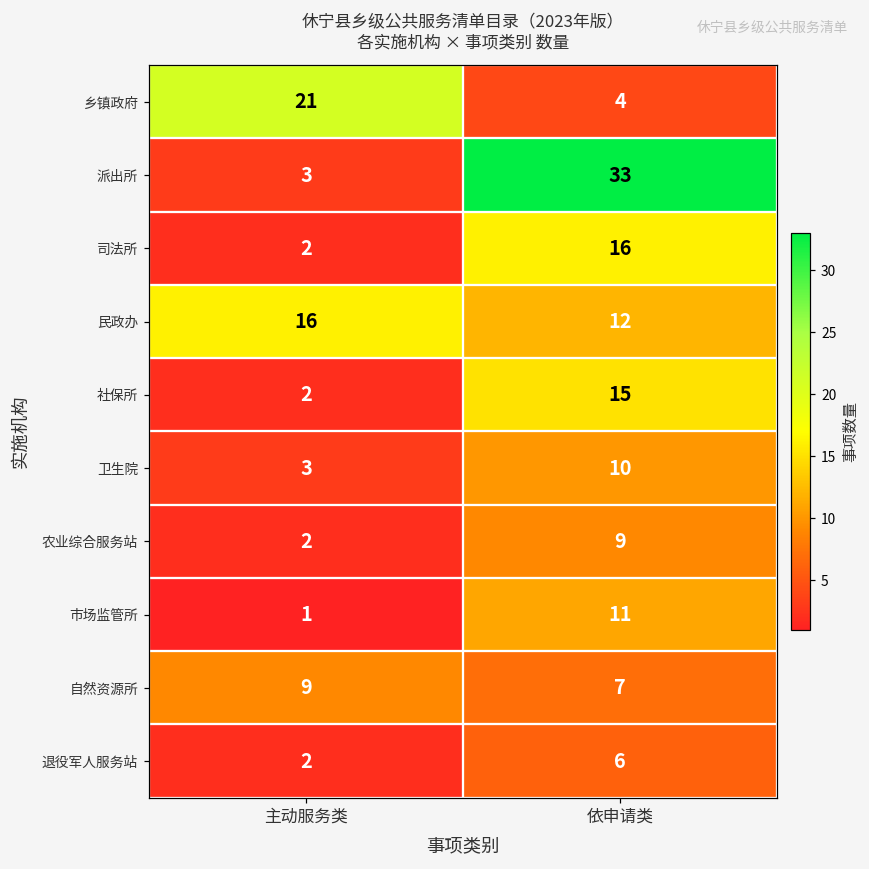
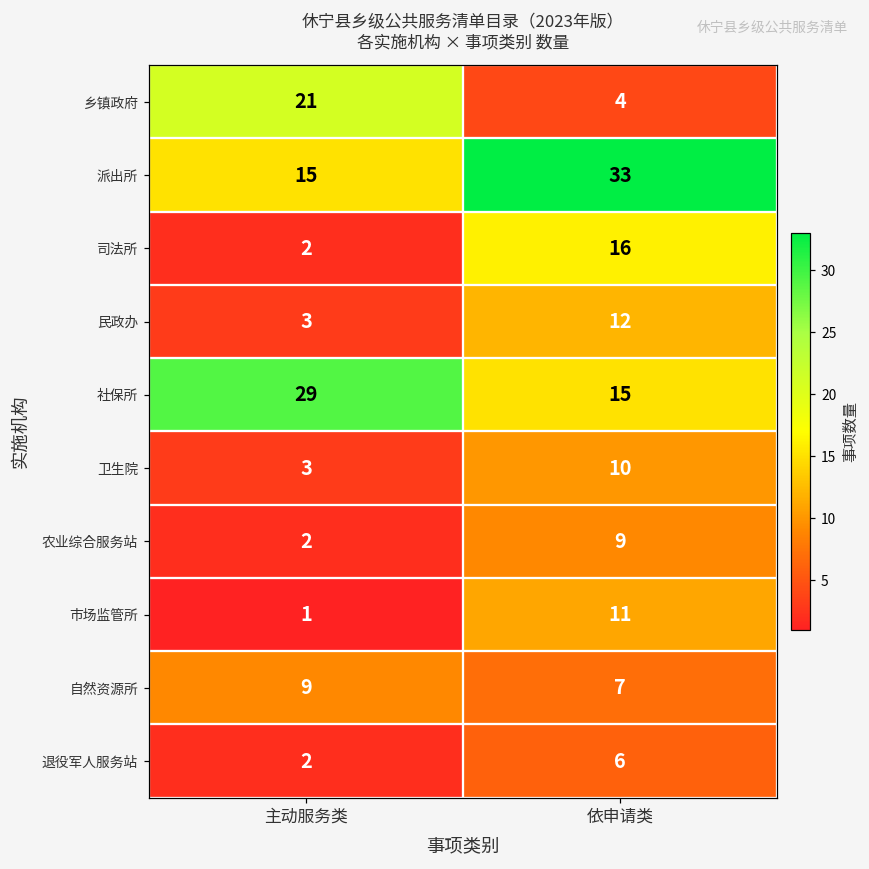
派出所, 主动服务类: 3 -> 15
民政办, 主动服务类: 16 -> 3
社保所, 主动服务类: 2 -> 29
